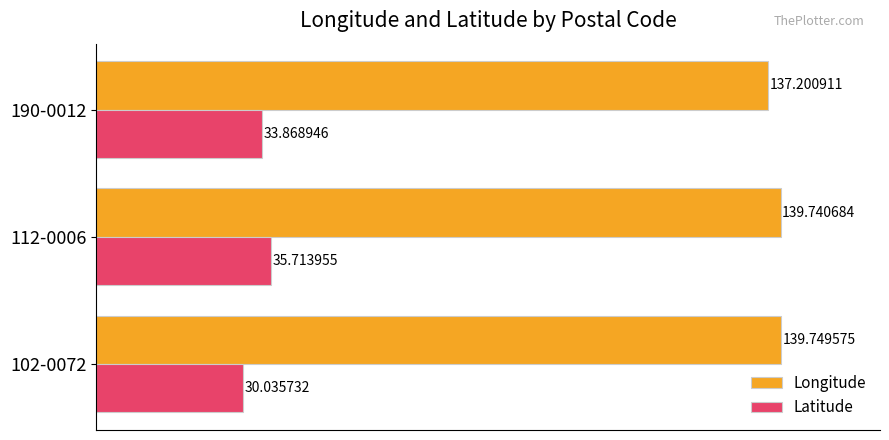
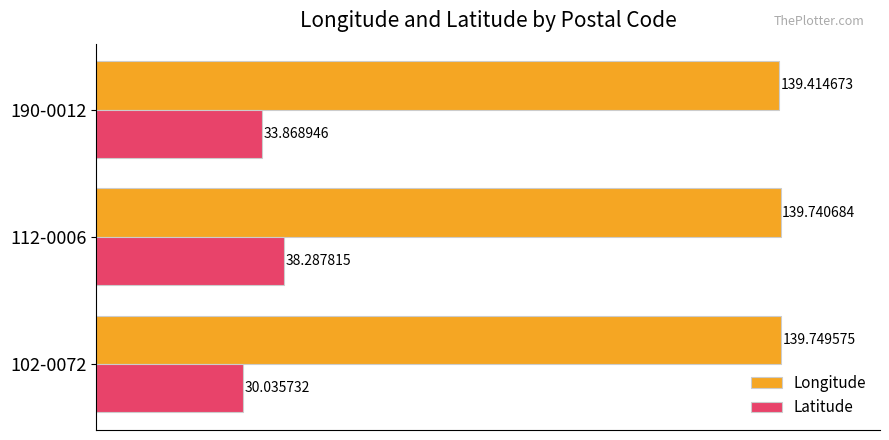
Longitude, 190-0012: 137.200911 -> 139.414673
Latitude, 112-0006: 35.713955 -> 38.287815
